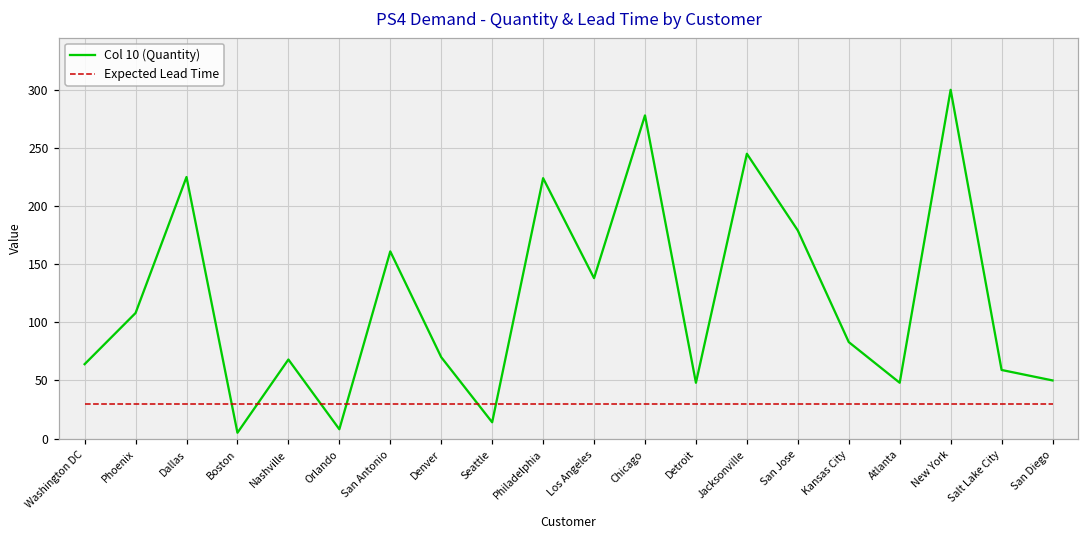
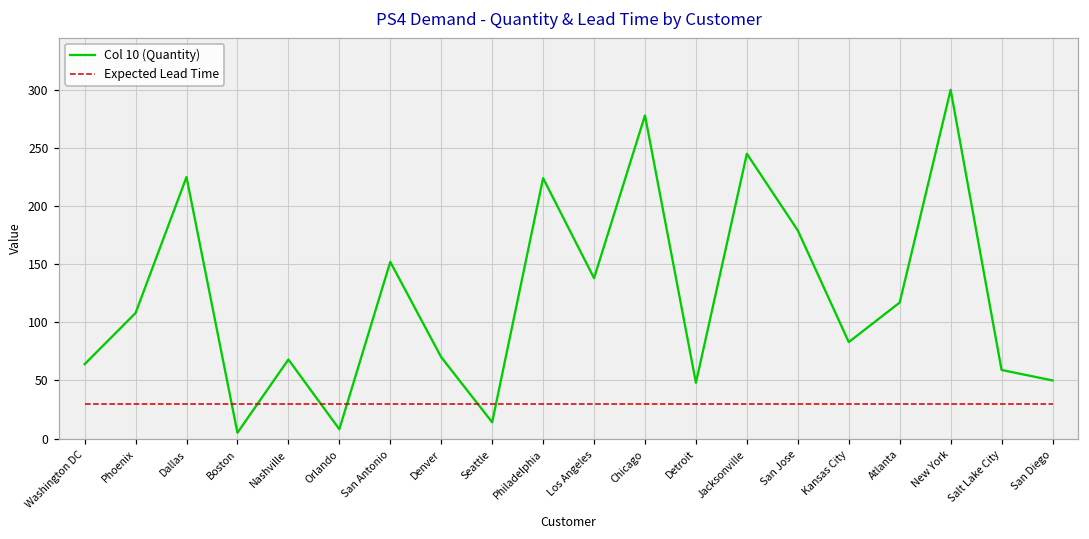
Col 10 (Quantity), San Antonio: 161 -> 152
Col 10 (Quantity), Atlanta: 48 -> 117
